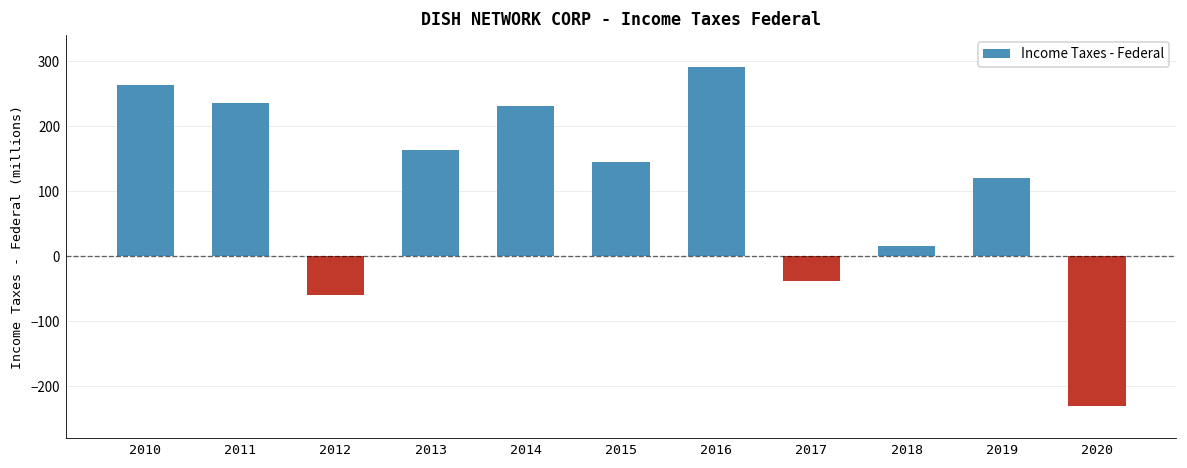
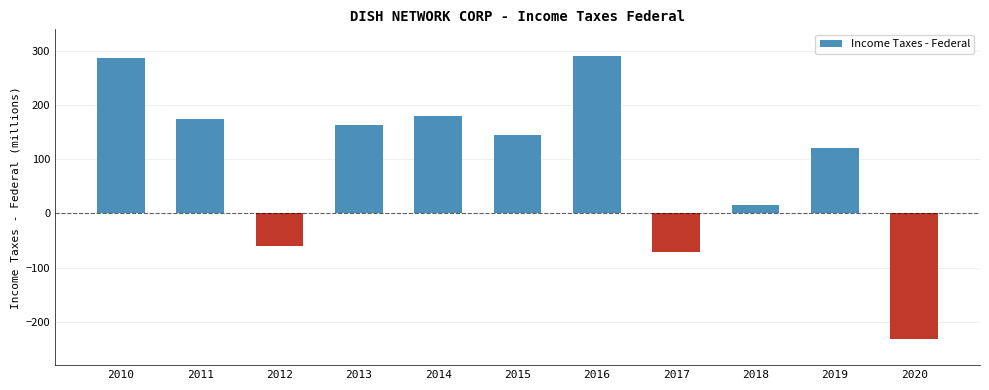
2010: 260 -> 290
2011: 240 -> 180
2014: 230 -> 180
2017: -40 -> -70
